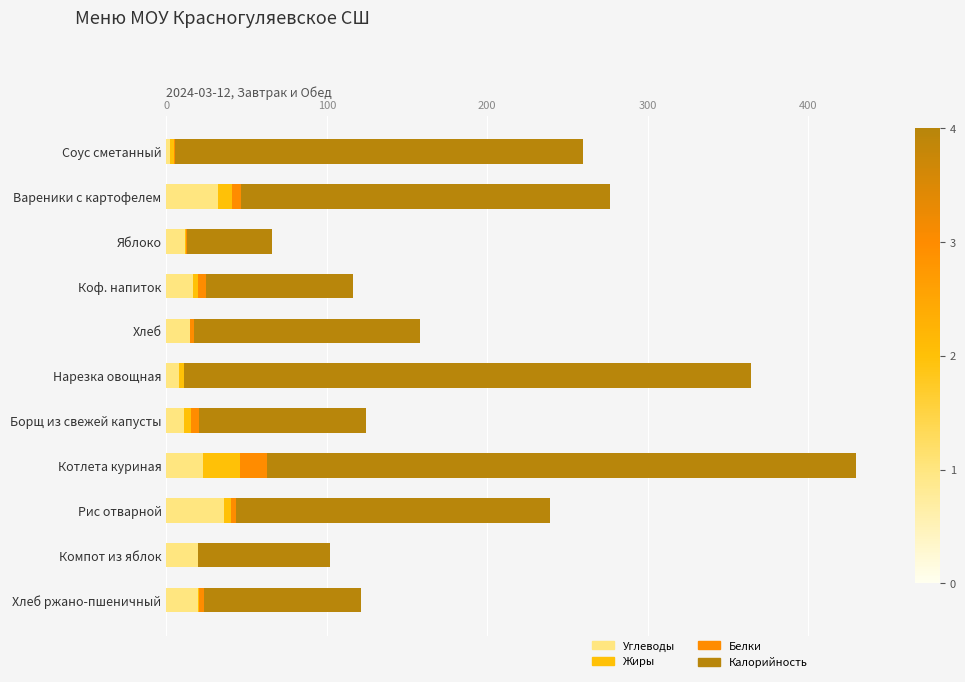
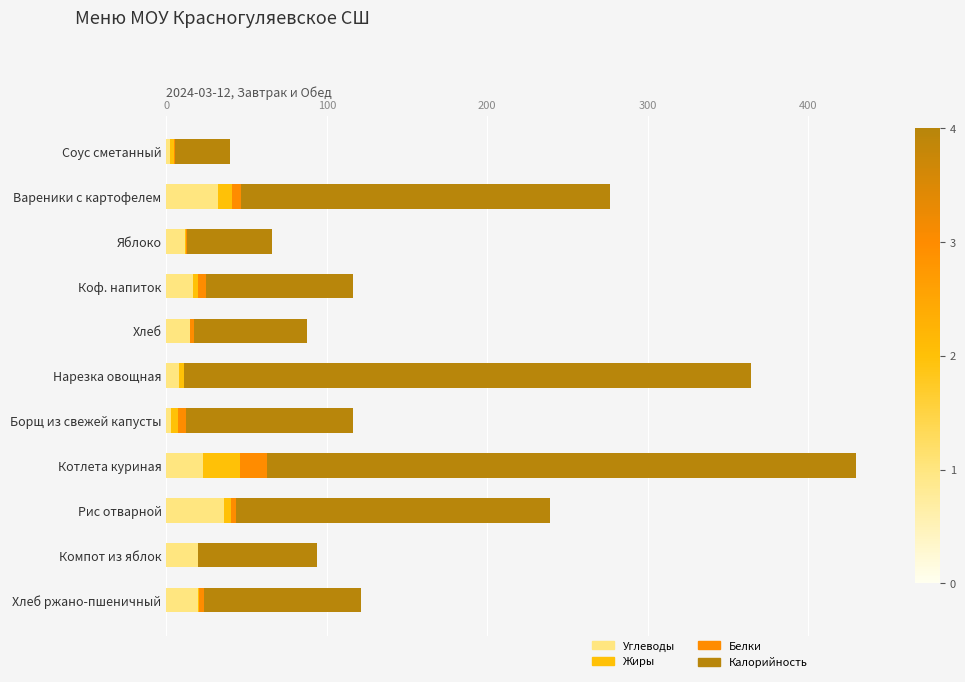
Калорийность, Соус сметанный: 254 -> 34
Калорийность, Хлеб: 141 -> 70
Углеводы, Борщ из свежей капусты: 11 -> 3
Калорийность, Компот из яблок: 82 -> 74
